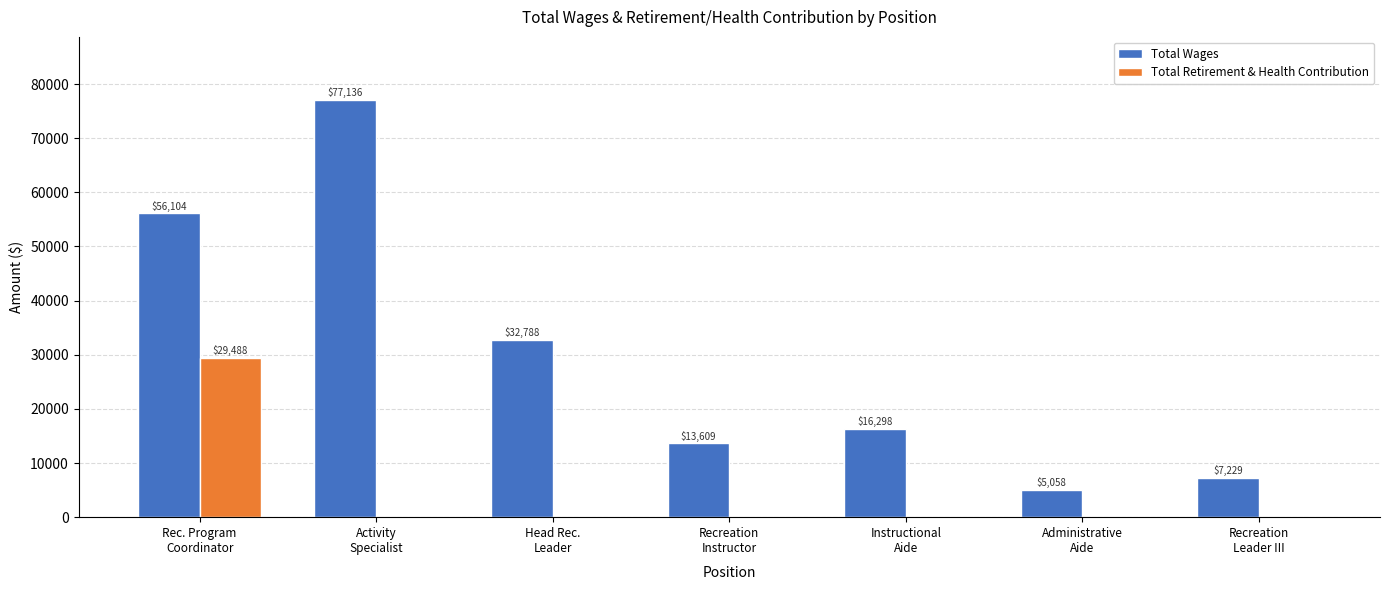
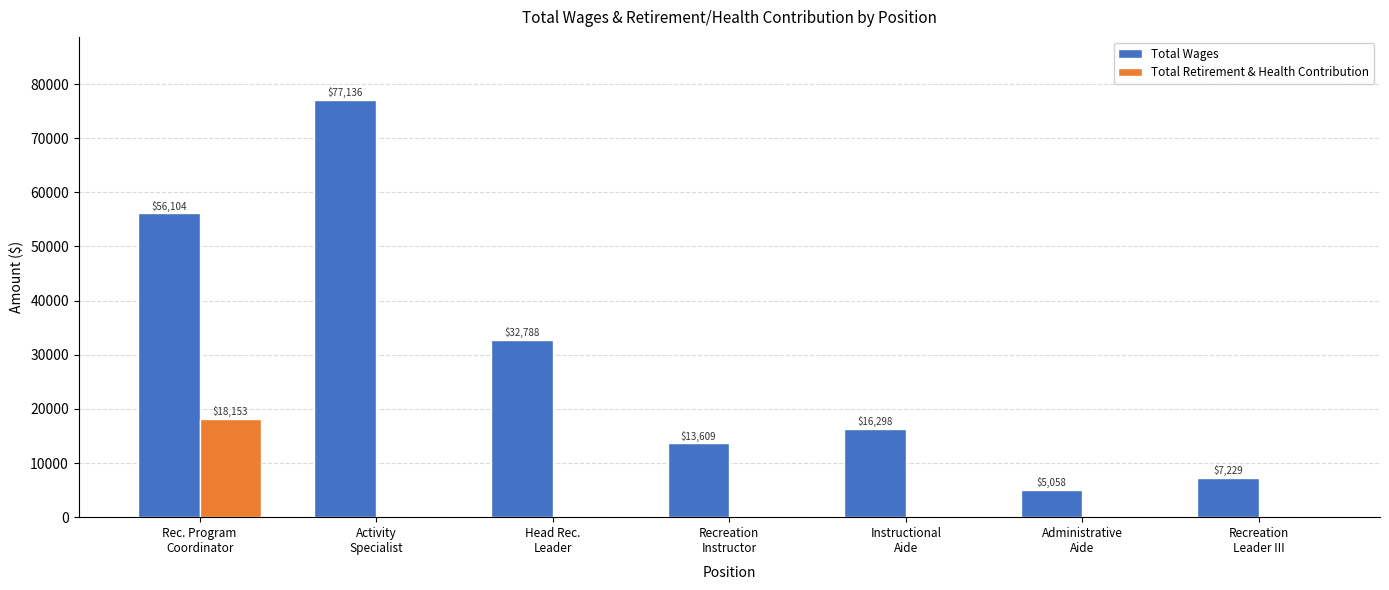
Total Retirement & Health Contribution, Rec. Program Coordinator: $29,488 -> $18,153
